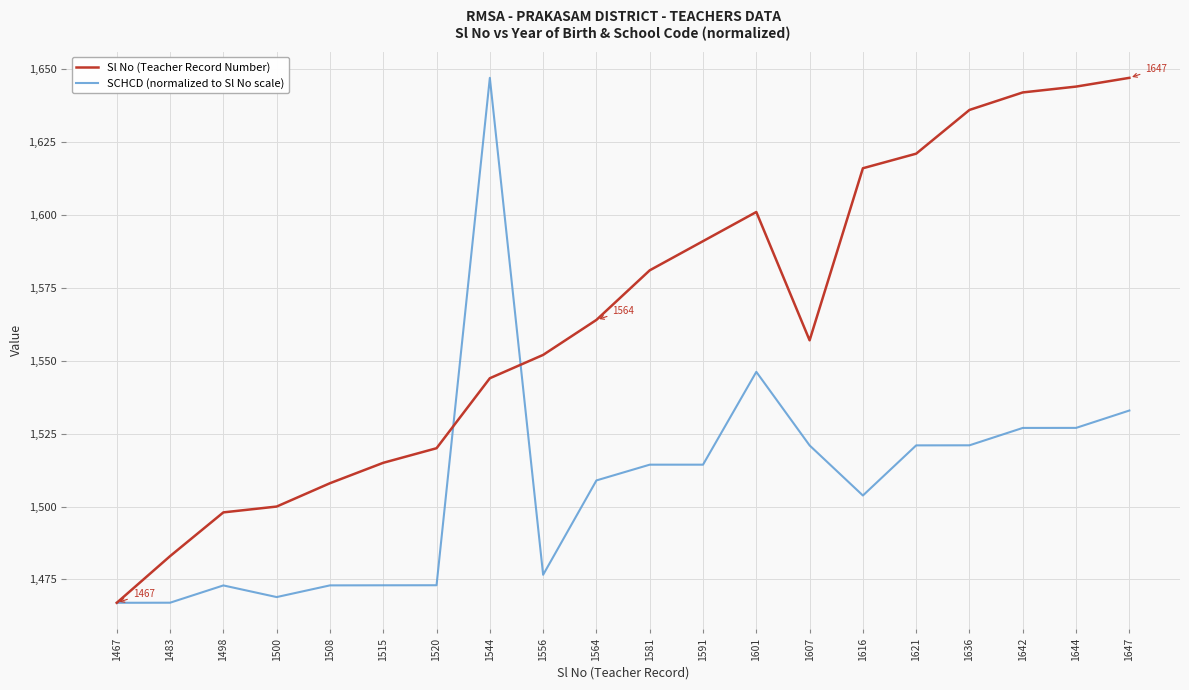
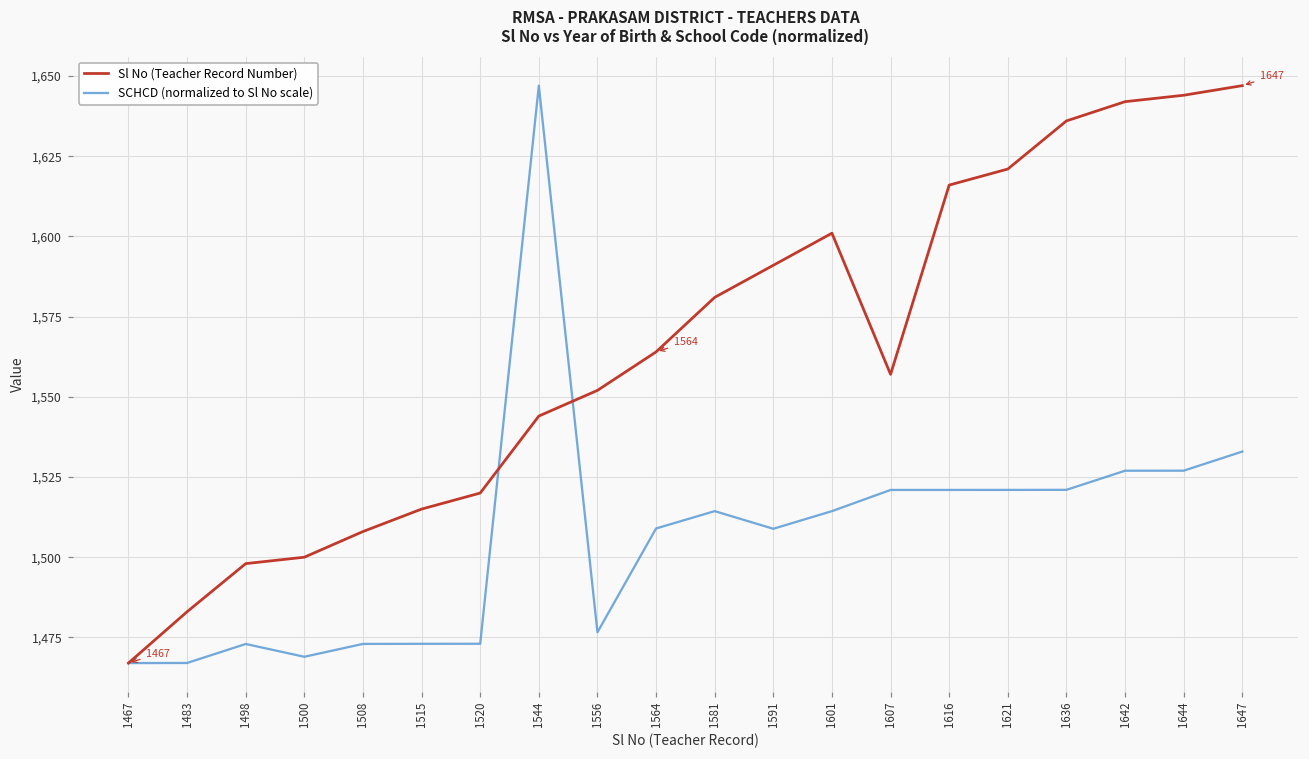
SCHCD (normalized to Sl No scale), 1591: 1,514 -> 1,509
SCHCD (normalized to Sl No scale), 1601: 1,546 -> 1,514
SCHCD (normalized to Sl No scale), 1616: 1,504 -> 1,521
